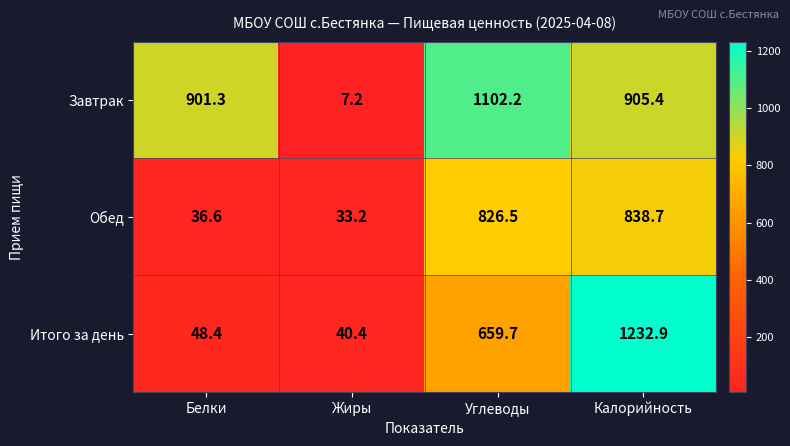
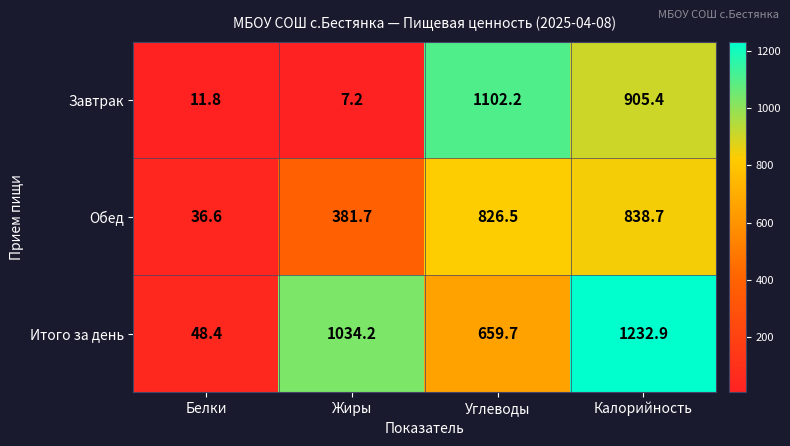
Завтрак, Белки: 901.3 -> 11.8
Обед, Жиры: 33.2 -> 381.7
Итого за день, Жиры: 40.4 -> 1034.2
